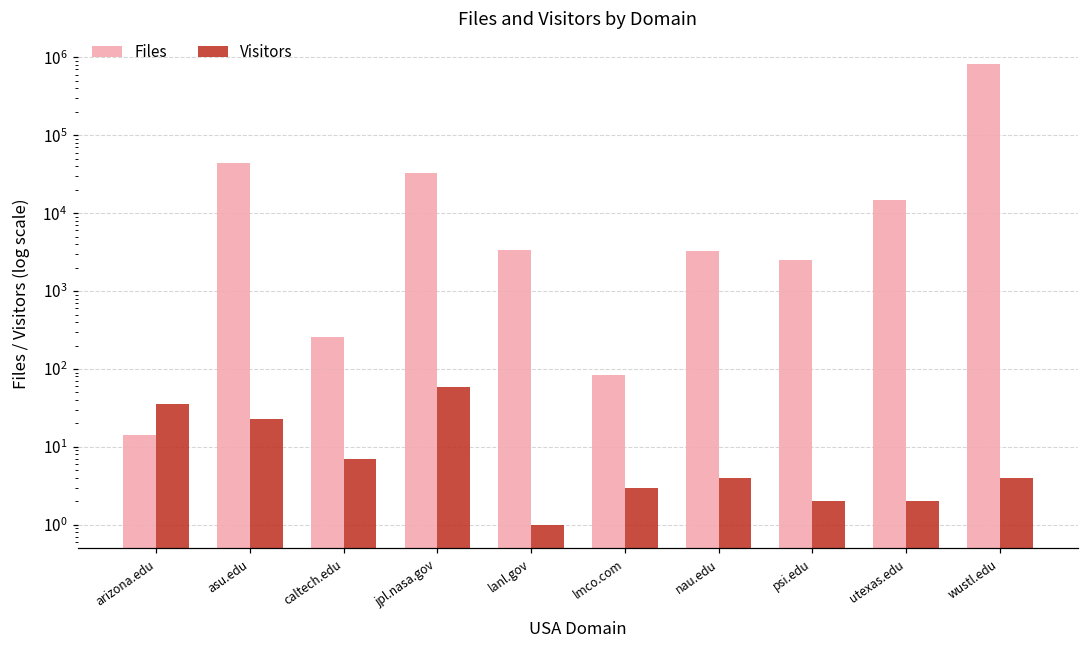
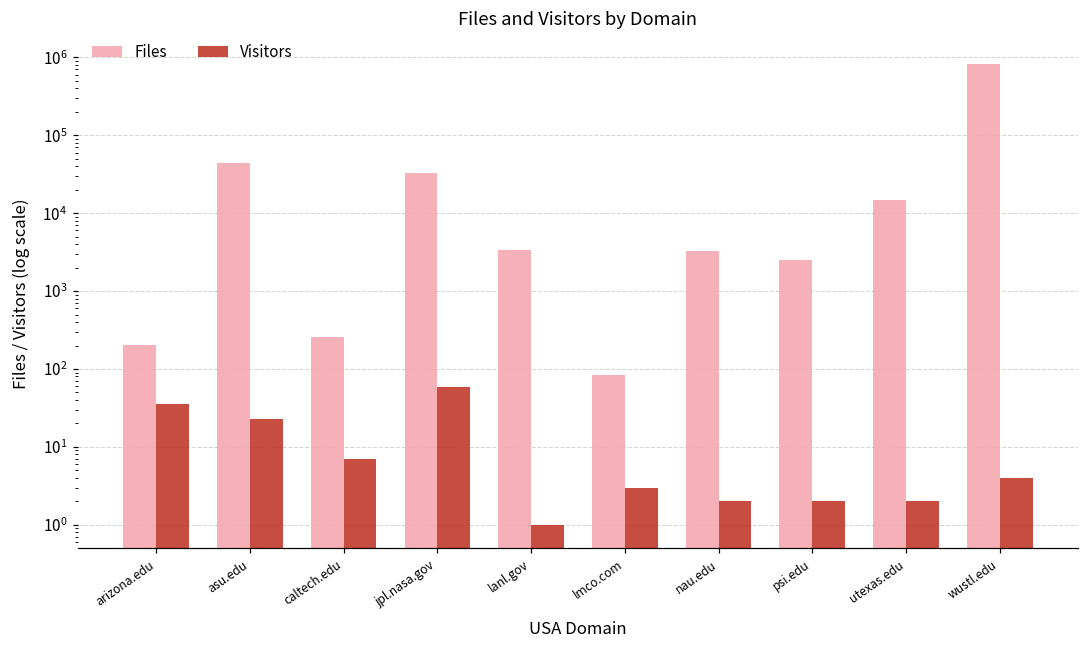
Files, arizona.edu: 14 -> 200
Visitors, nau.edu: 4 -> 2
